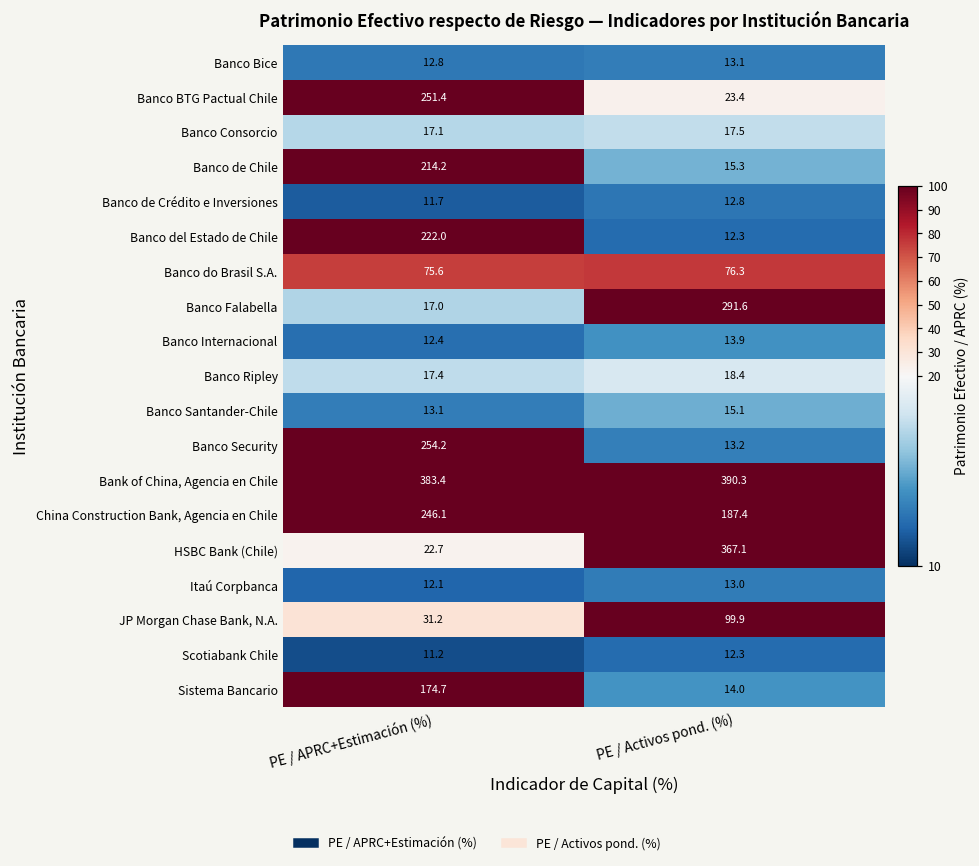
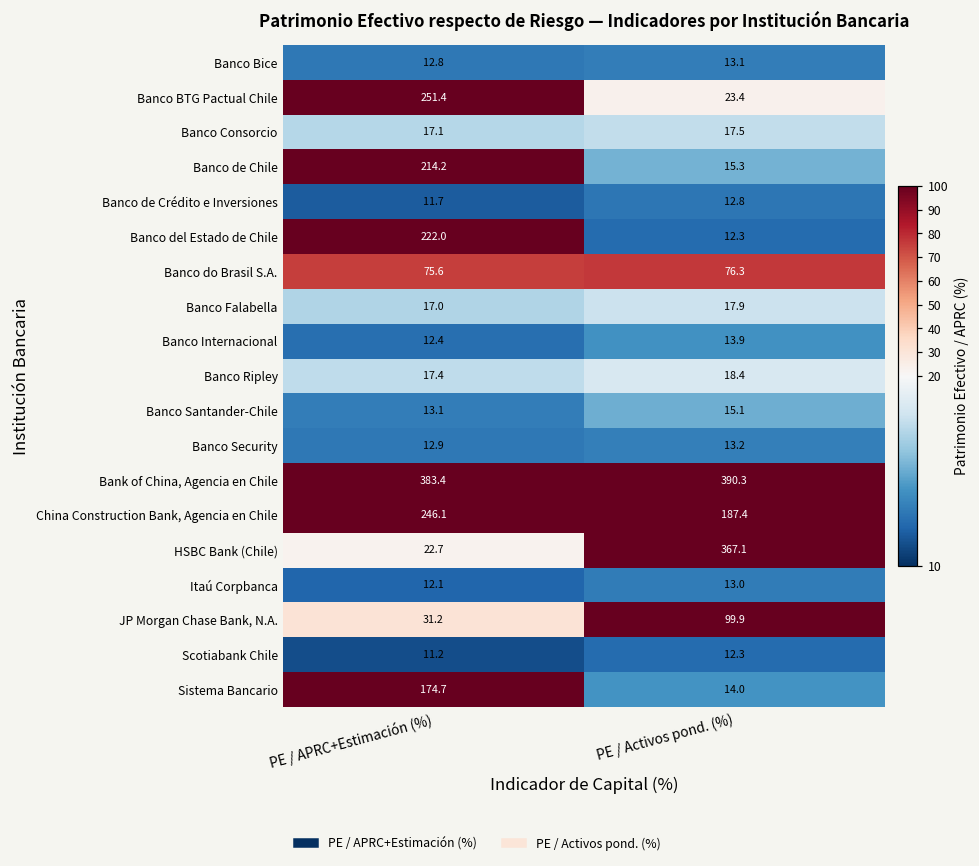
Banco Falabella, PE / Activos pond. (%): 291.6 -> 17.9
Banco Security, PE / APRC+Estimación (%): 254.2 -> 12.9
